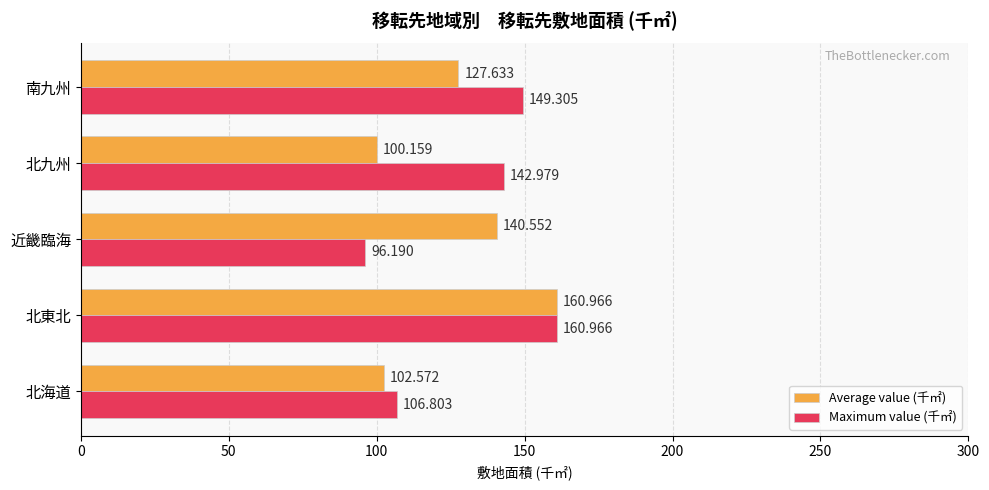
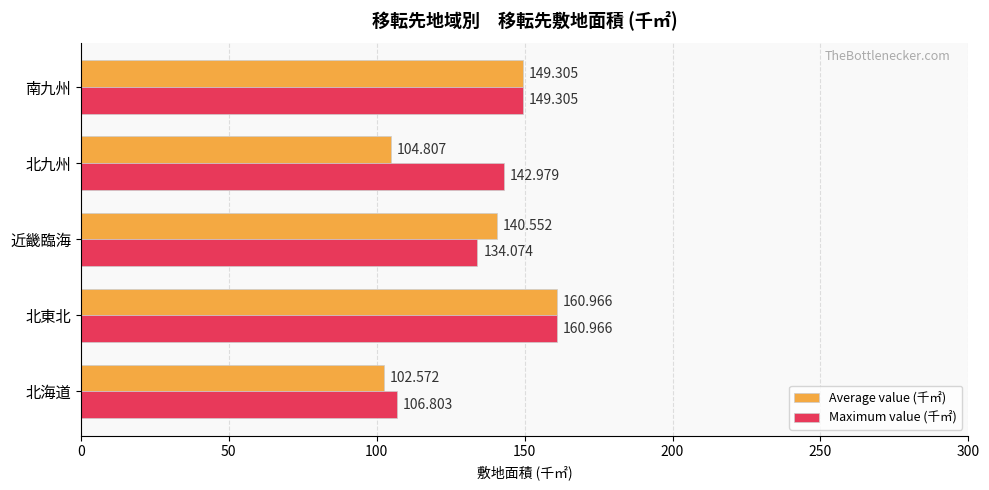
Average value (千㎡), 南九州: 127.633 -> 149.305
Average value (千㎡), 北九州: 100.159 -> 104.807
Maximum value (千㎡), 近畿臨海: 96.190 -> 134.074
